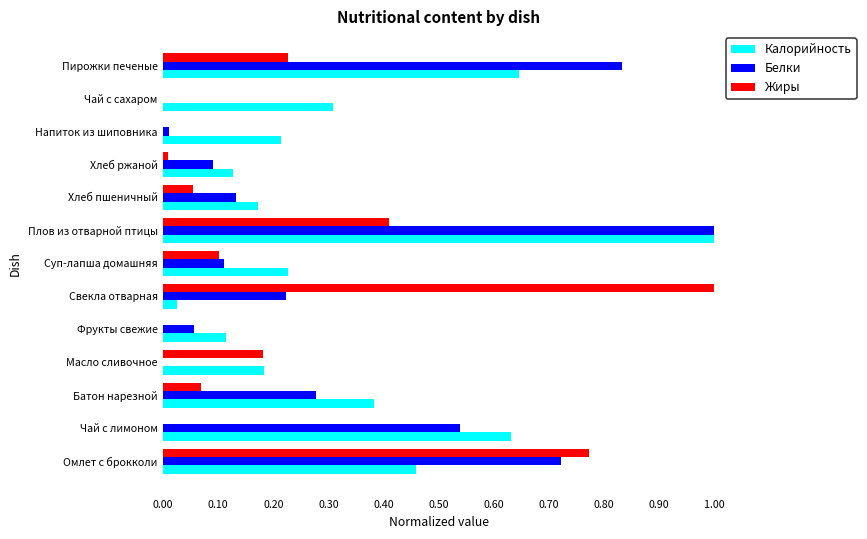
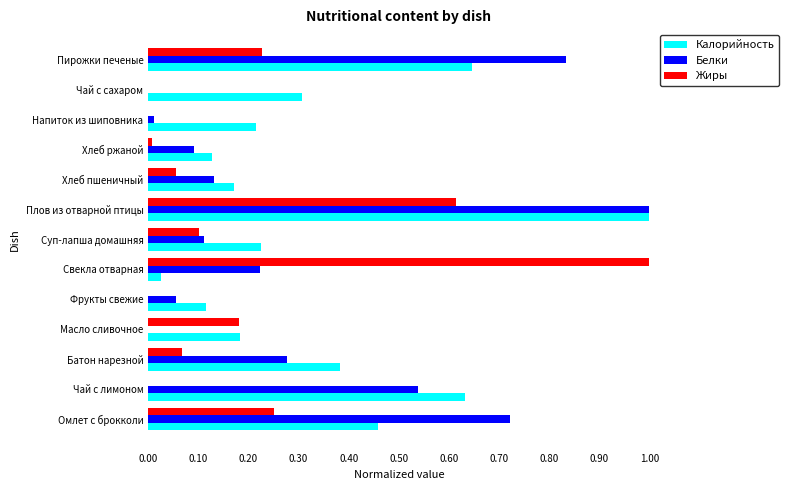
Жиры, Плов из отварной птицы: 0.41 -> 0.61
Жиры, Омлет с брокколи: 0.77 -> 0.25
